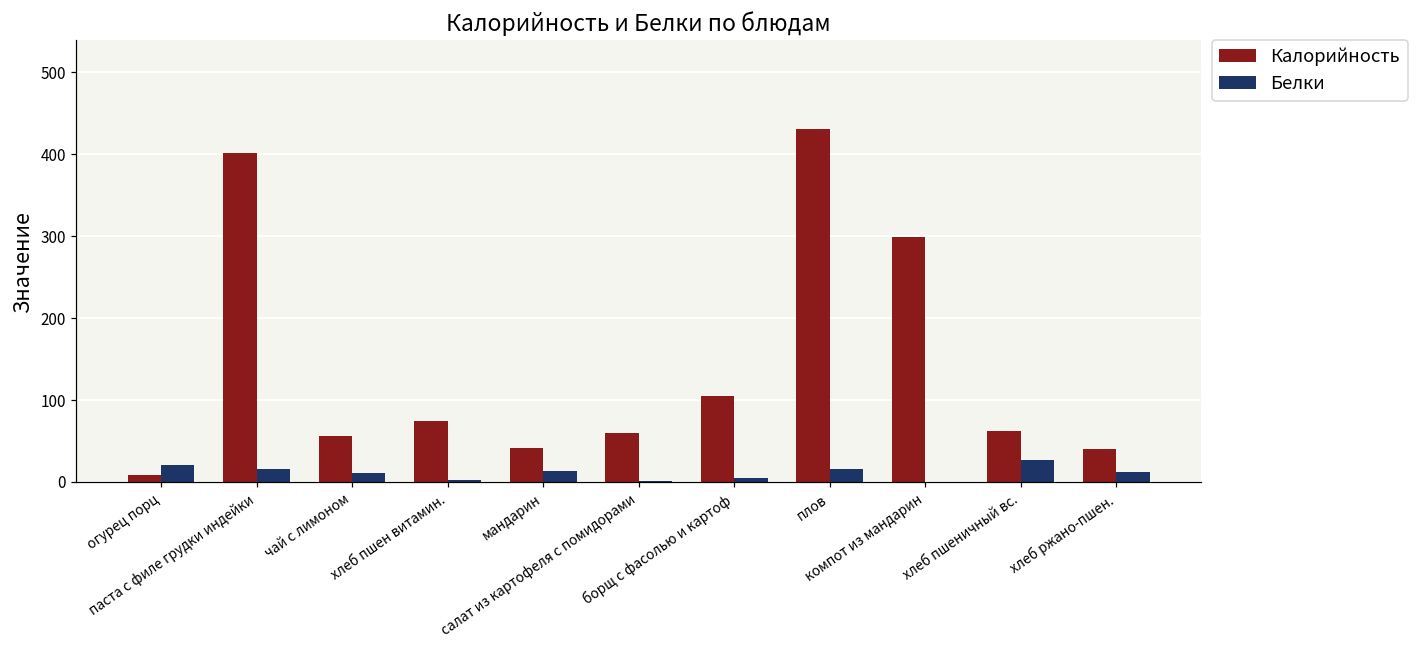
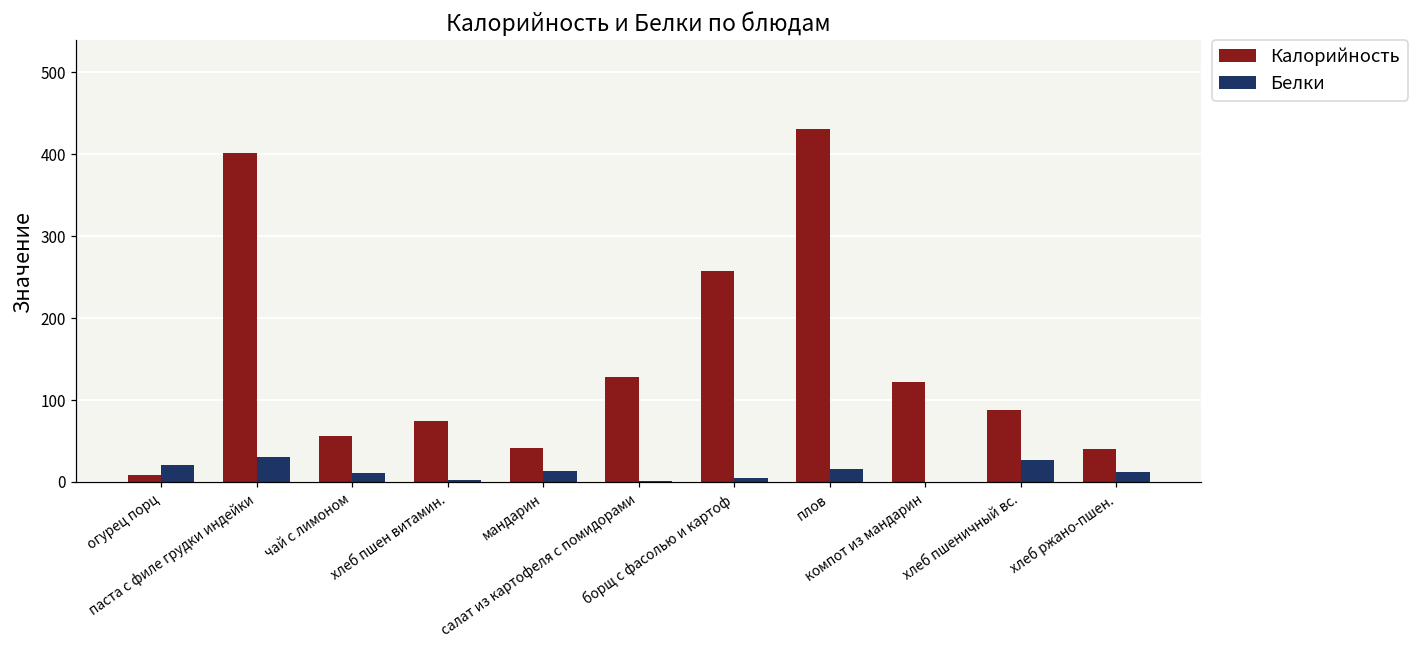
Белки, паста с филе грудки индейки: 20 -> 30
Калорийность, салат из картофеля с помидорами: 60 -> 130
Калорийность, борщ с фасолью и картоф: 100 -> 260
Калорийность, компот из мандарин: 300 -> 120
Калорийность, хлеб пшеничный вс.: 60 -> 90
